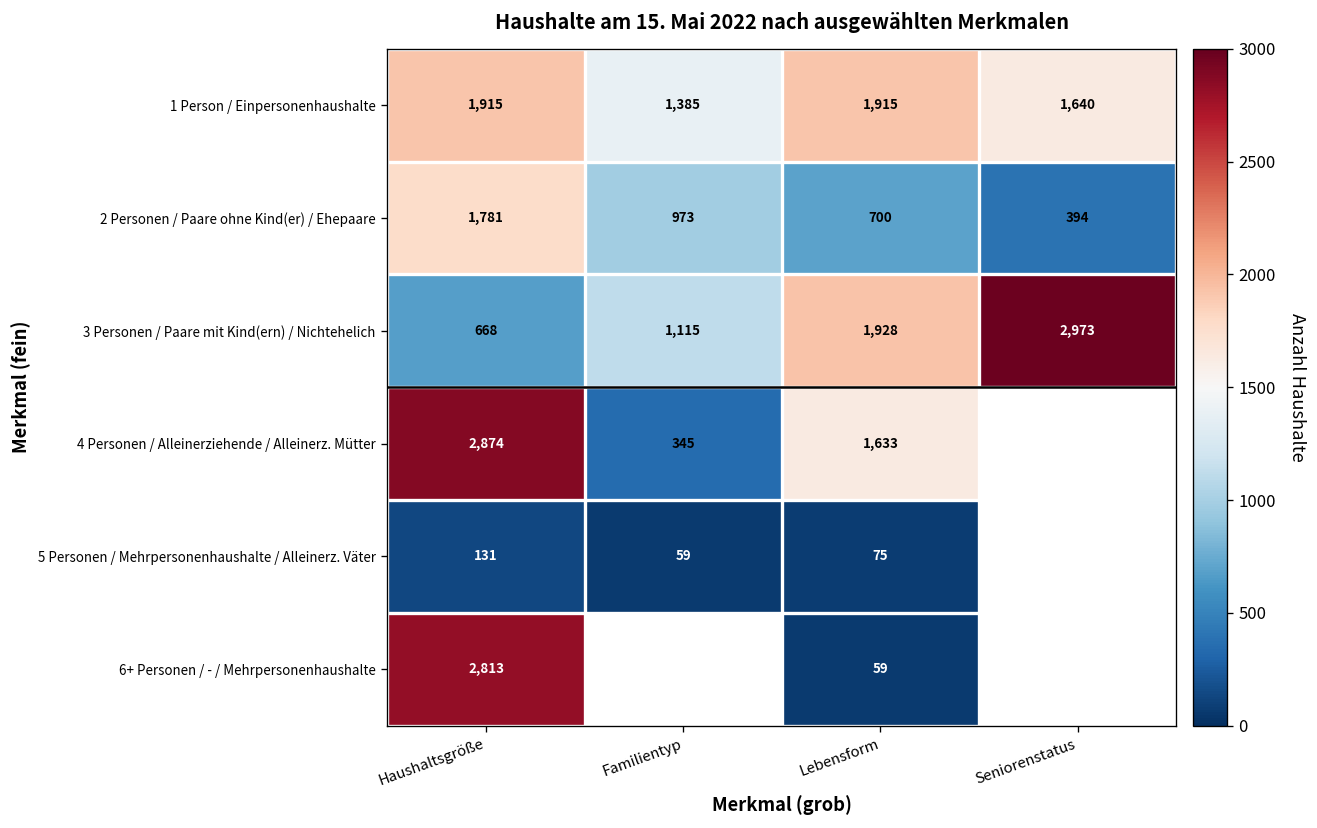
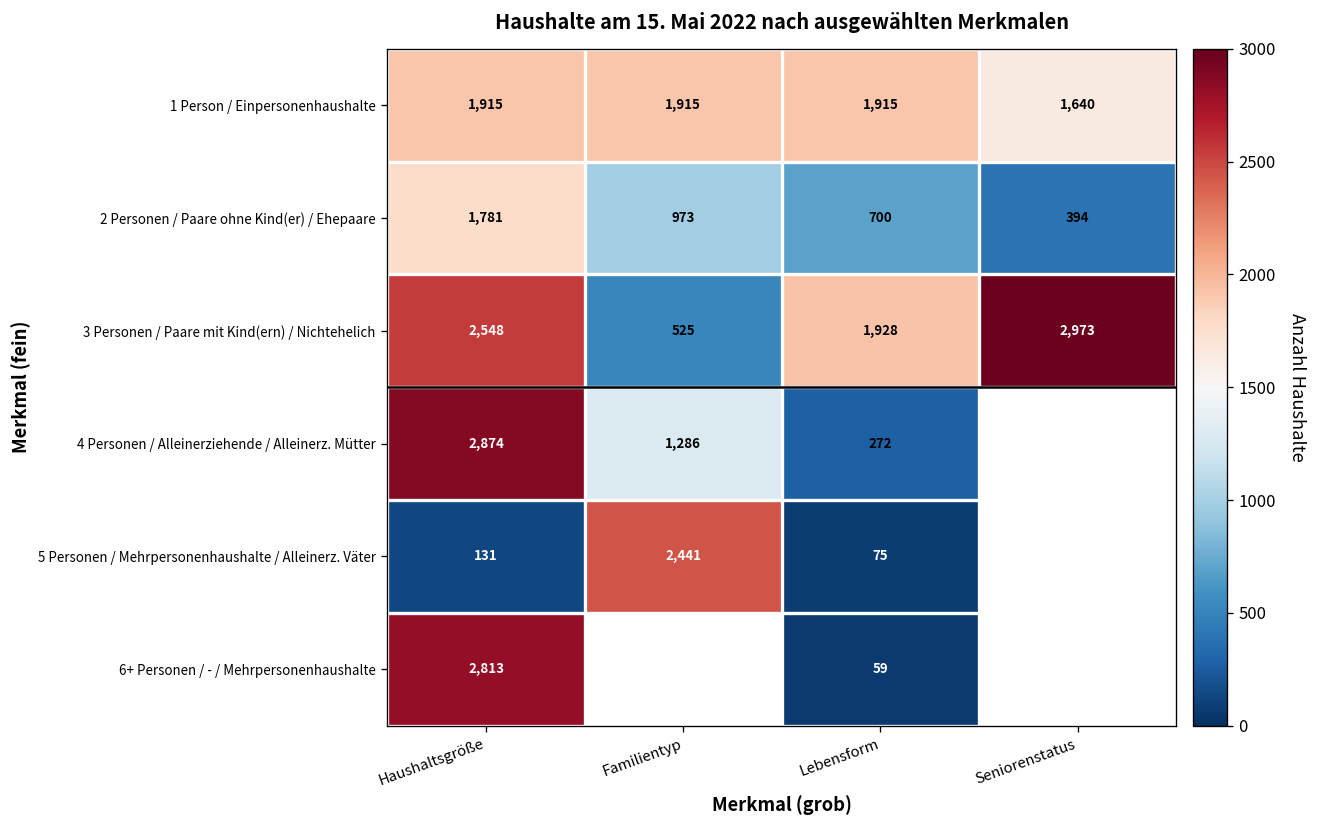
1 Person / Einpersonenhaushalte, Familientyp: 1,385 -> 1,915
3 Personen / Paare mit Kind(ern) / Nichtehelich, Haushaltsgröße: 668 -> 2,548
3 Personen / Paare mit Kind(ern) / Nichtehelich, Familientyp: 1,115 -> 525
4 Personen / Alleinerziehende / Alleinerz. Mütter, Familientyp: 345 -> 1,286
4 Personen / Alleinerziehende / Alleinerz. Mütter, Lebensform: 1,633 -> 272
5 Personen / Mehrpersonenhaushalte / Alleinerz. Väter, Familientyp: 59 -> 2,441
